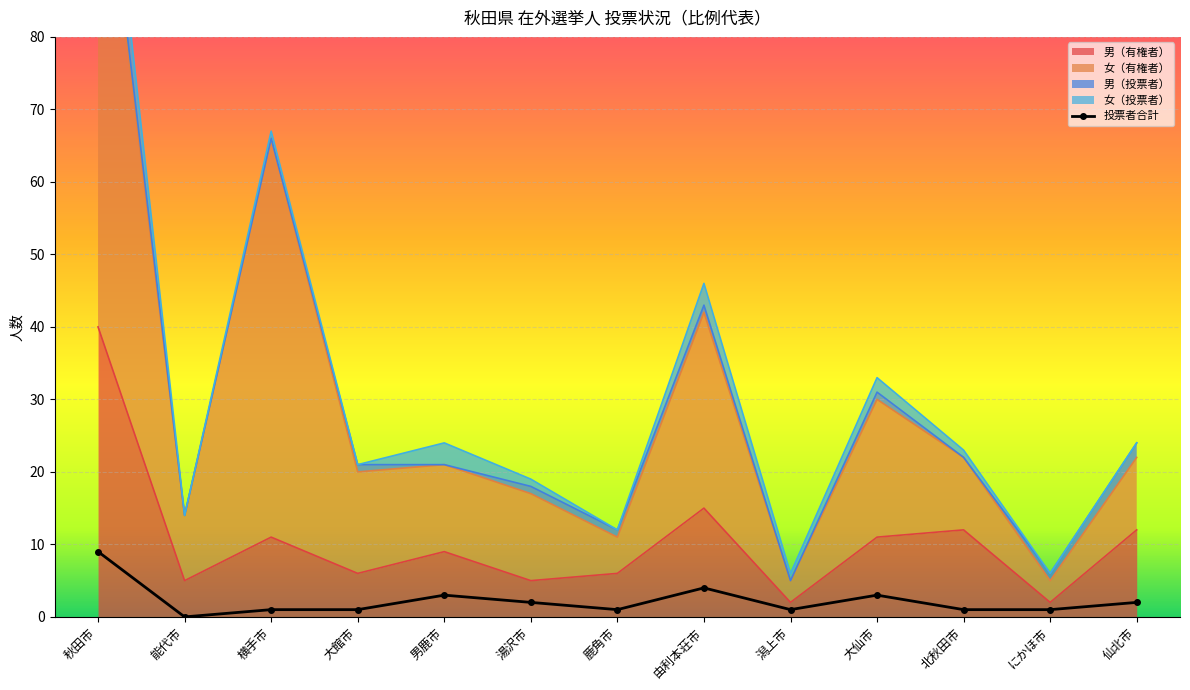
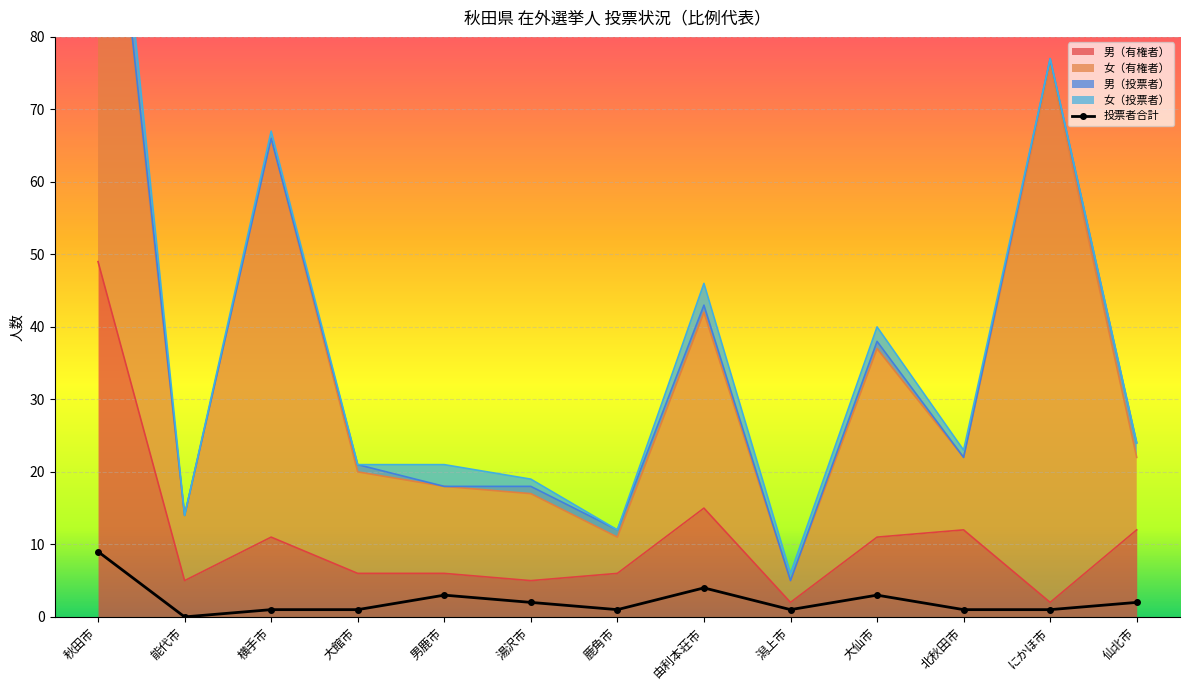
男（有権者）, 秋田市: 40 -> 49
男（有権者）, 男鹿市: 9 -> 6
女（有権者）, 大仙市: 19 -> 26
女（有権者）, にかほ市: 3 -> 74
